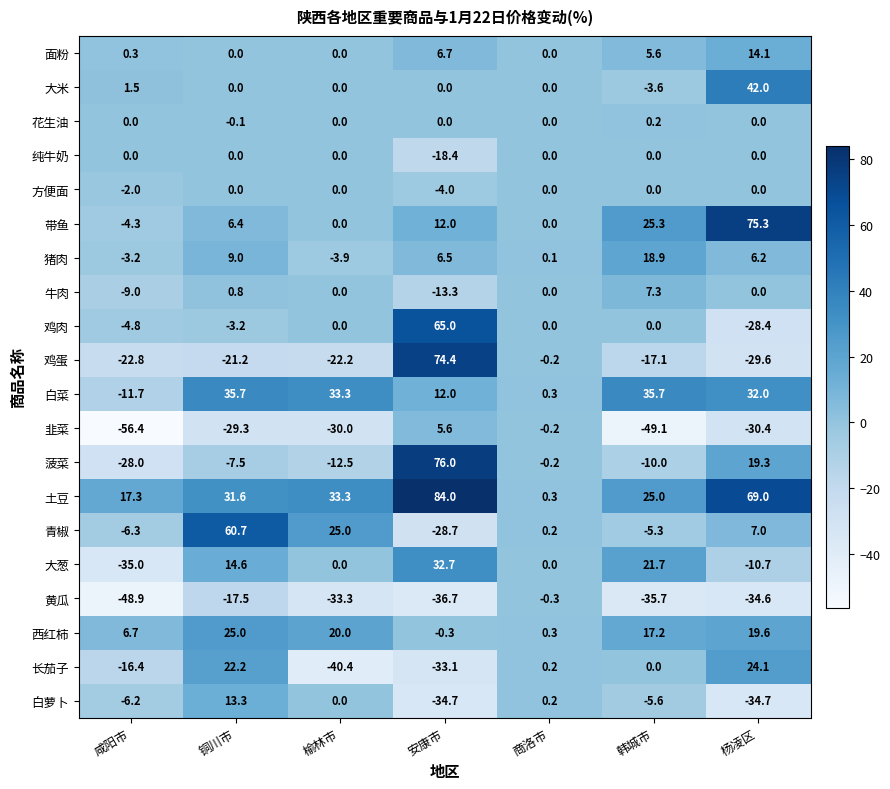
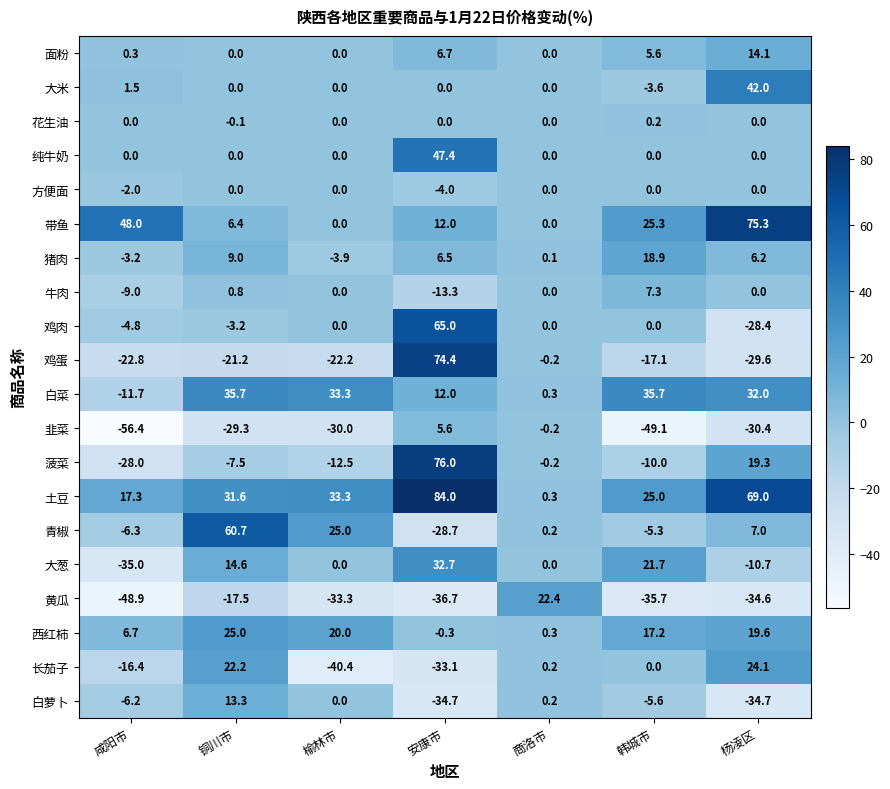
纯牛奶, 安康市: -18.4 -> 47.4
带鱼, 咸阳市: -4.3 -> 48.0
黄瓜, 商洛市: -0.3 -> 22.4
